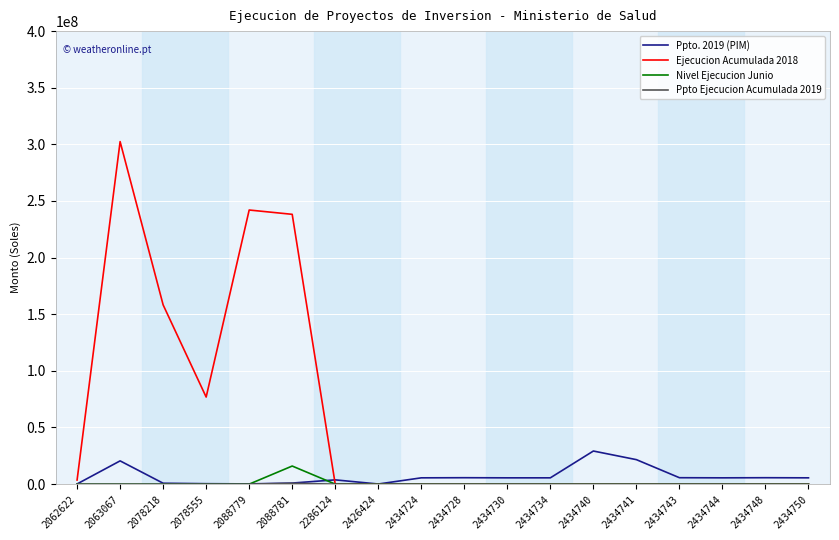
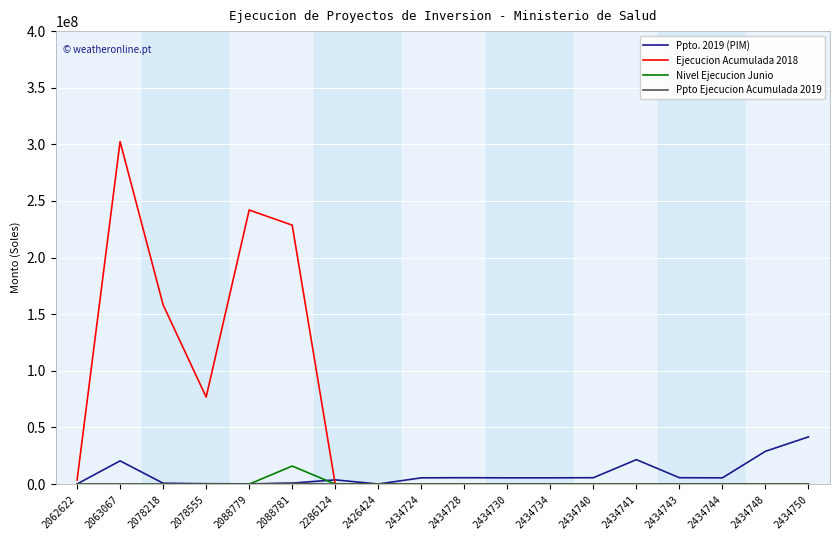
Ejecucion Acumulada 2018, 2088781: 238000000 -> 229000000
Ppto. 2019 (PIM), 2434740: 29000000 -> 6000000
Ppto. 2019 (PIM), 2434748: 6000000 -> 29000000
Ppto. 2019 (PIM), 2434750: 6000000 -> 42000000
